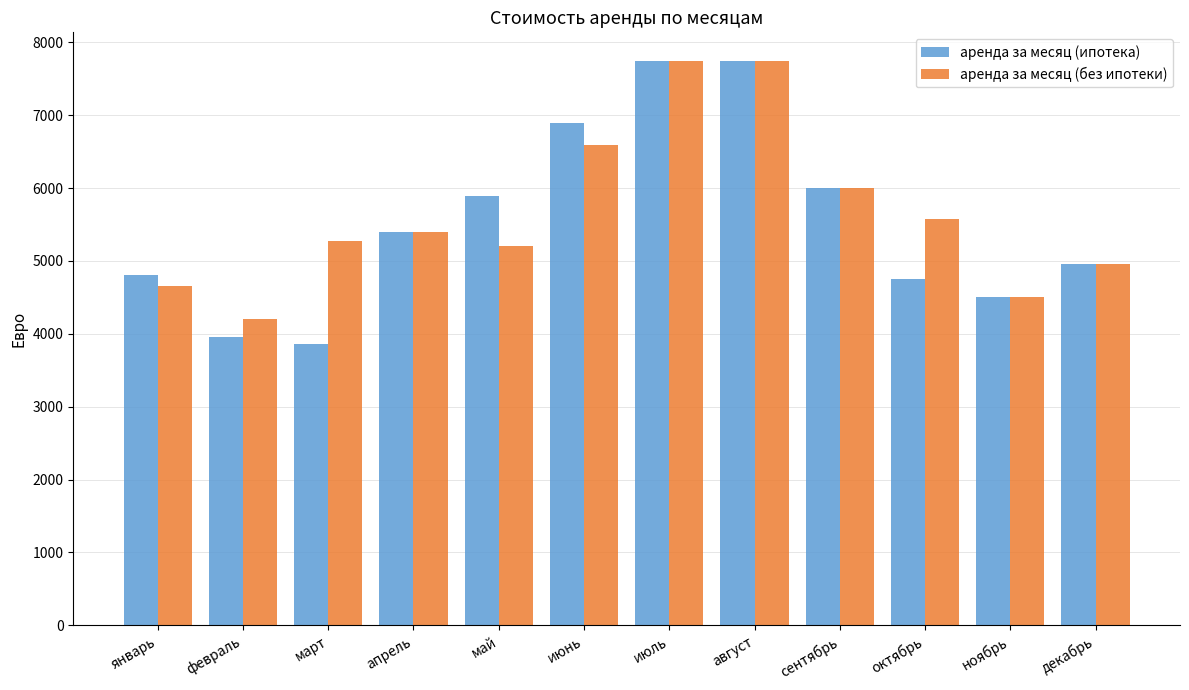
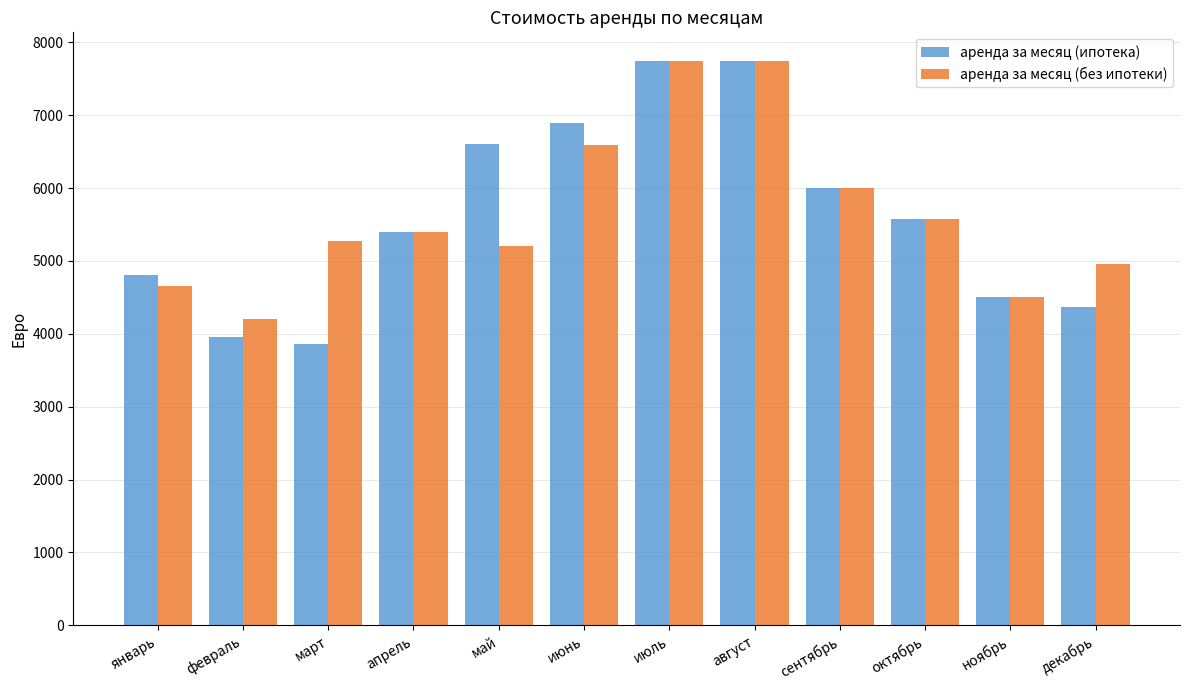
аренда за месяц (ипотека), май: 5900 -> 6600
аренда за месяц (ипотека), октябрь: 4700 -> 5600
аренда за месяц (ипотека), декабрь: 5000 -> 4400
